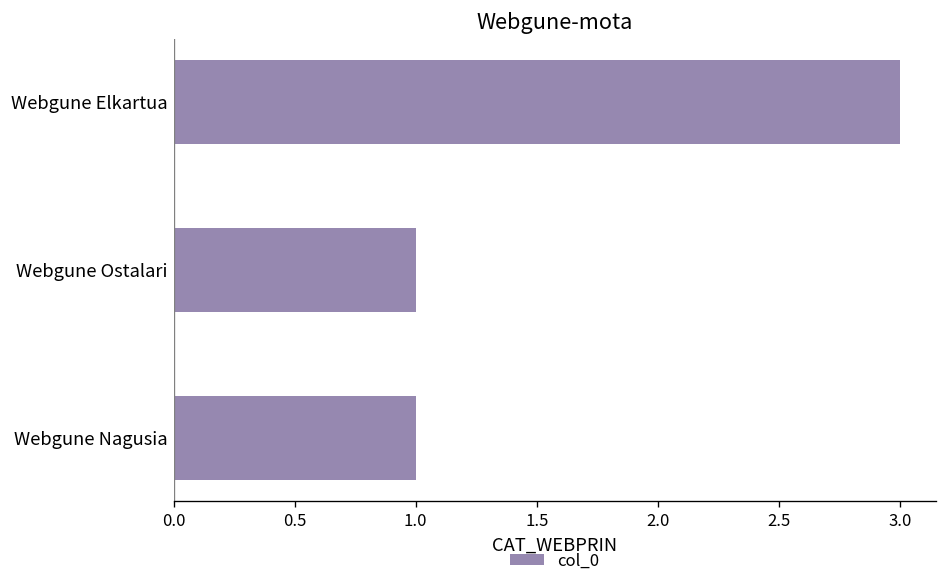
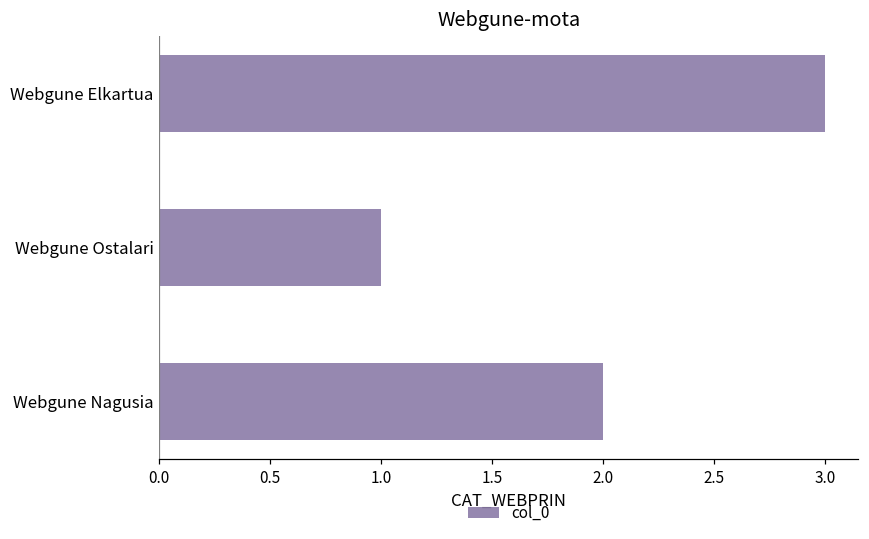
Webgune Nagusia: 1 -> 2
